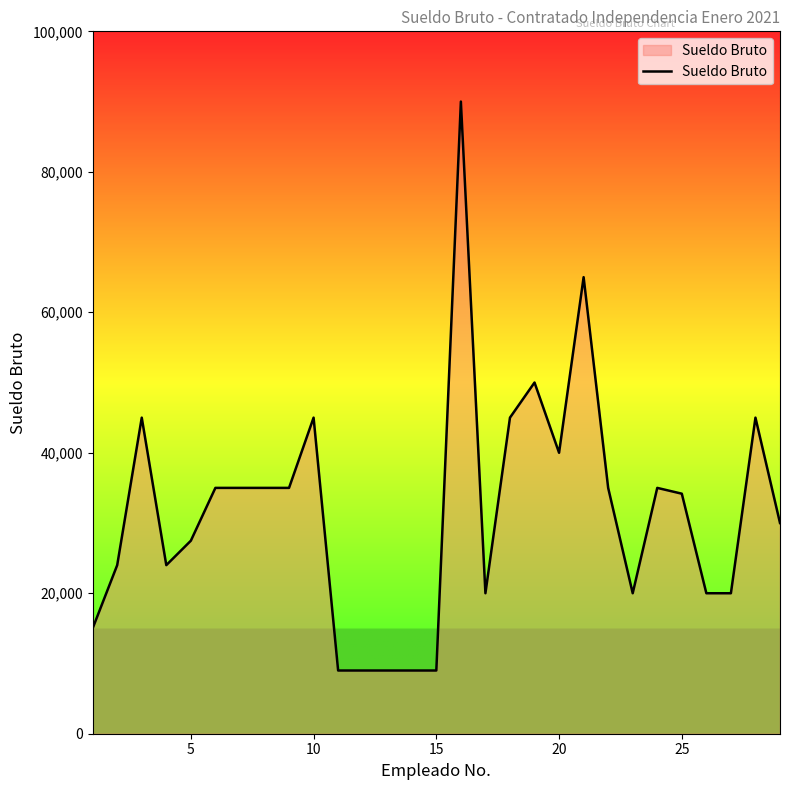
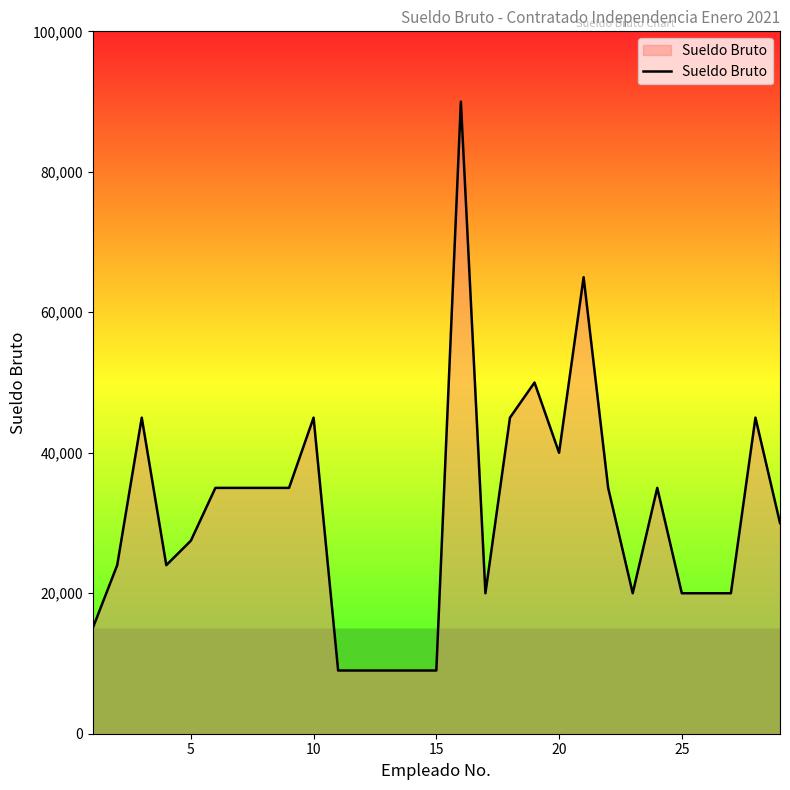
25: 34,000 -> 20,000
